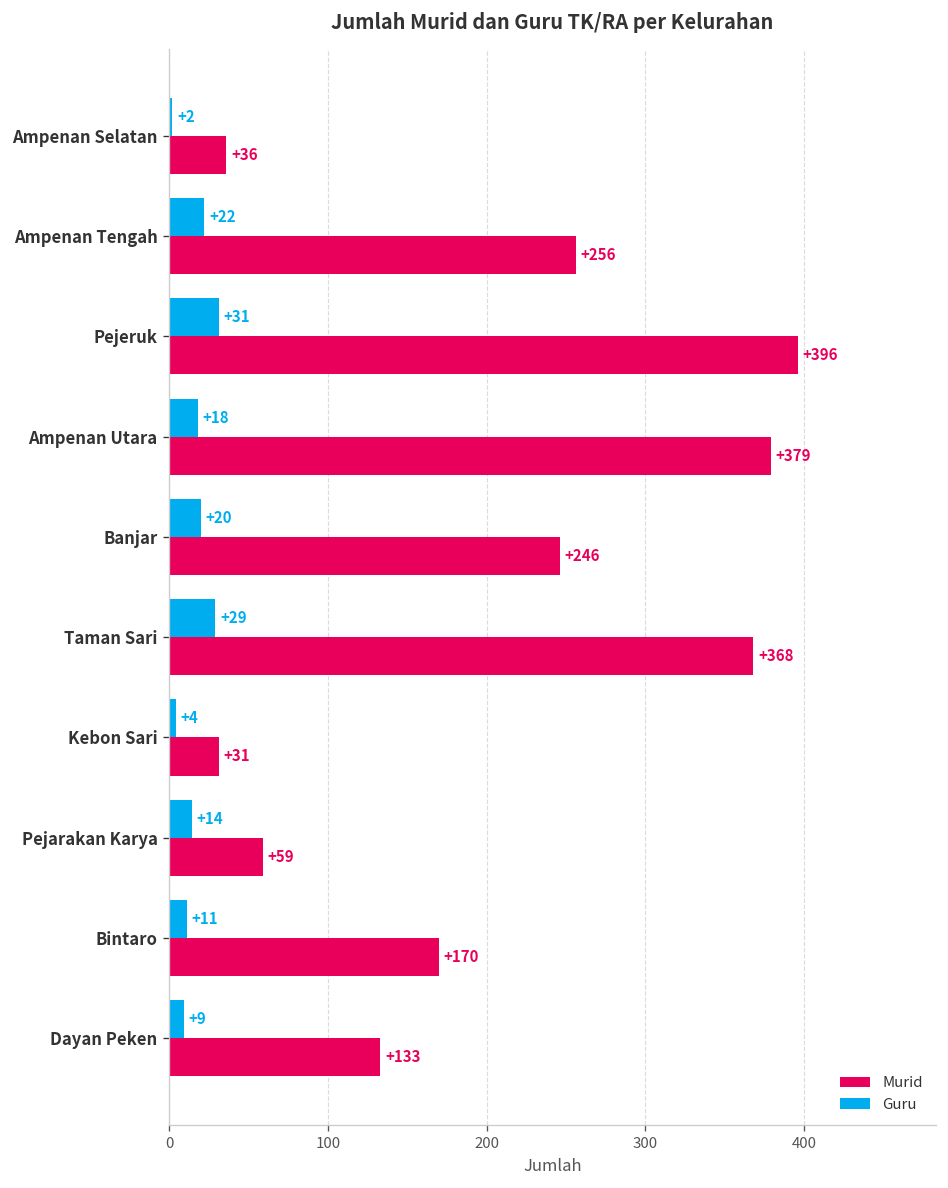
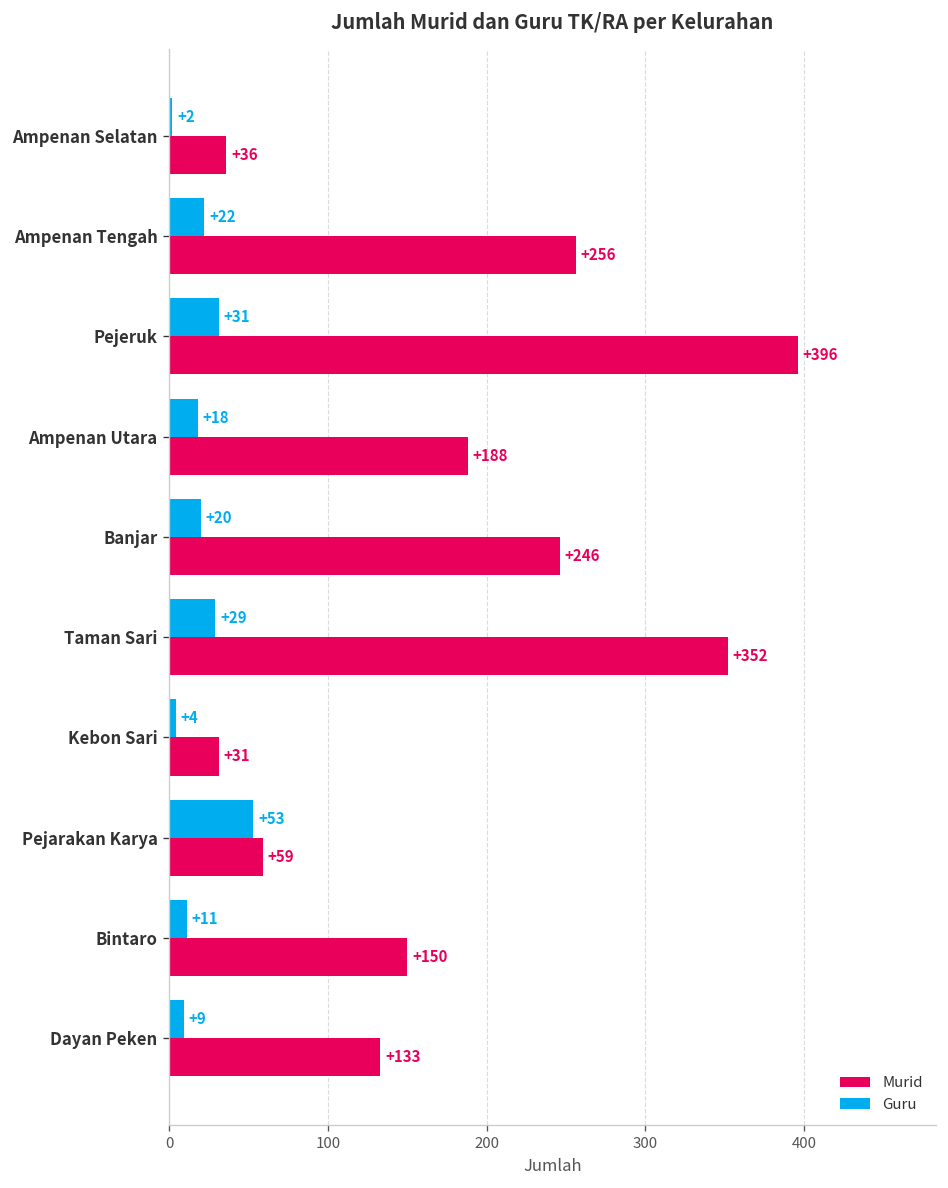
Murid, Ampenan Utara: +379 -> +188
Murid, Taman Sari: +368 -> +352
Guru, Pejarakan Karya: +14 -> +53
Murid, Bintaro: +170 -> +150
